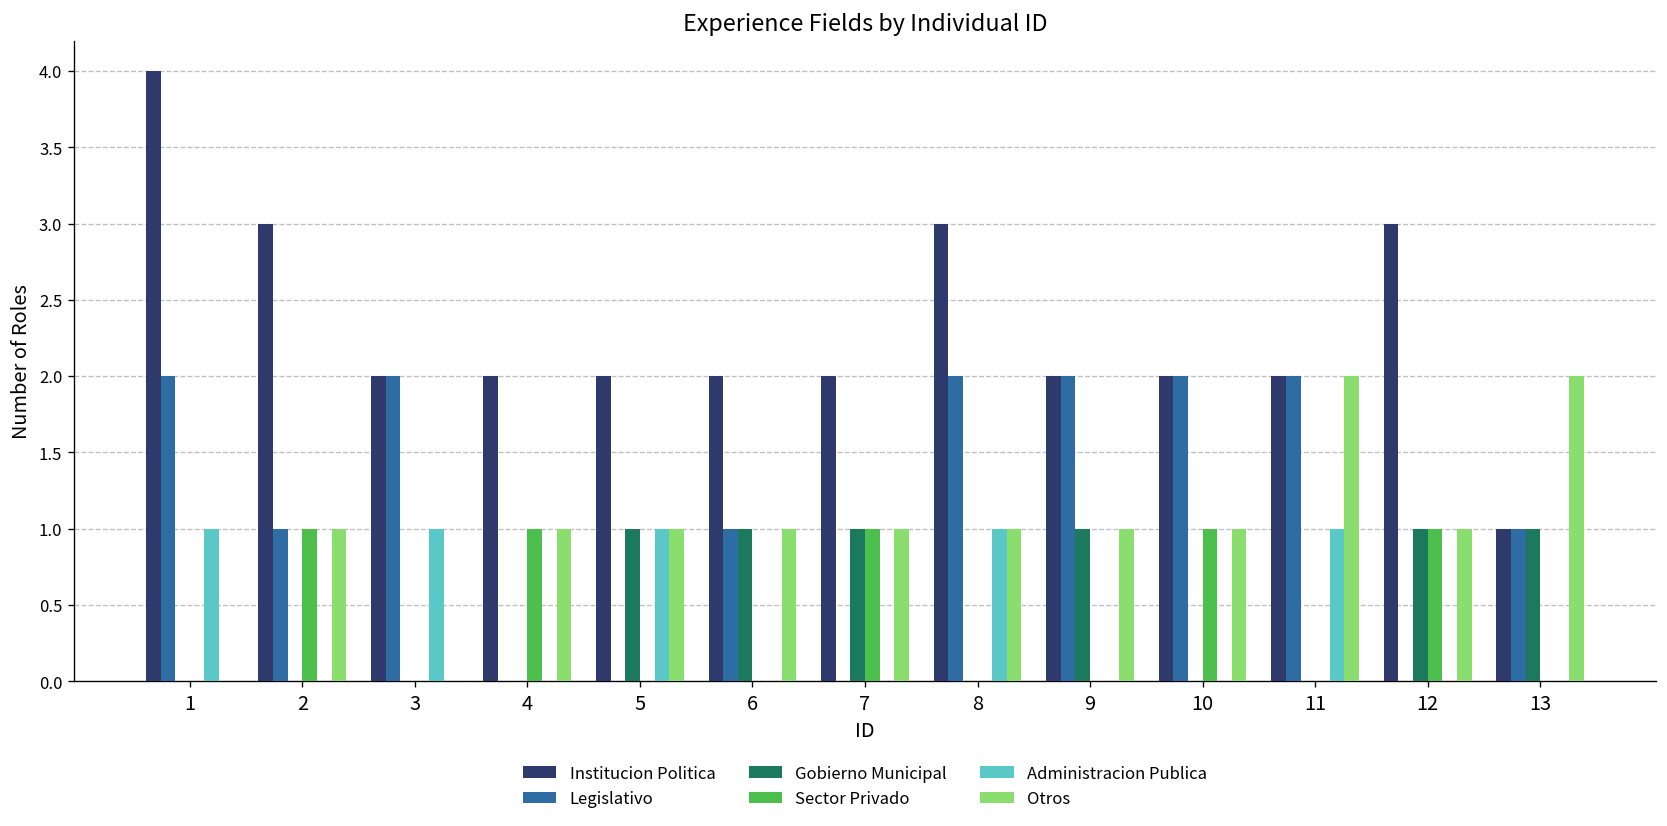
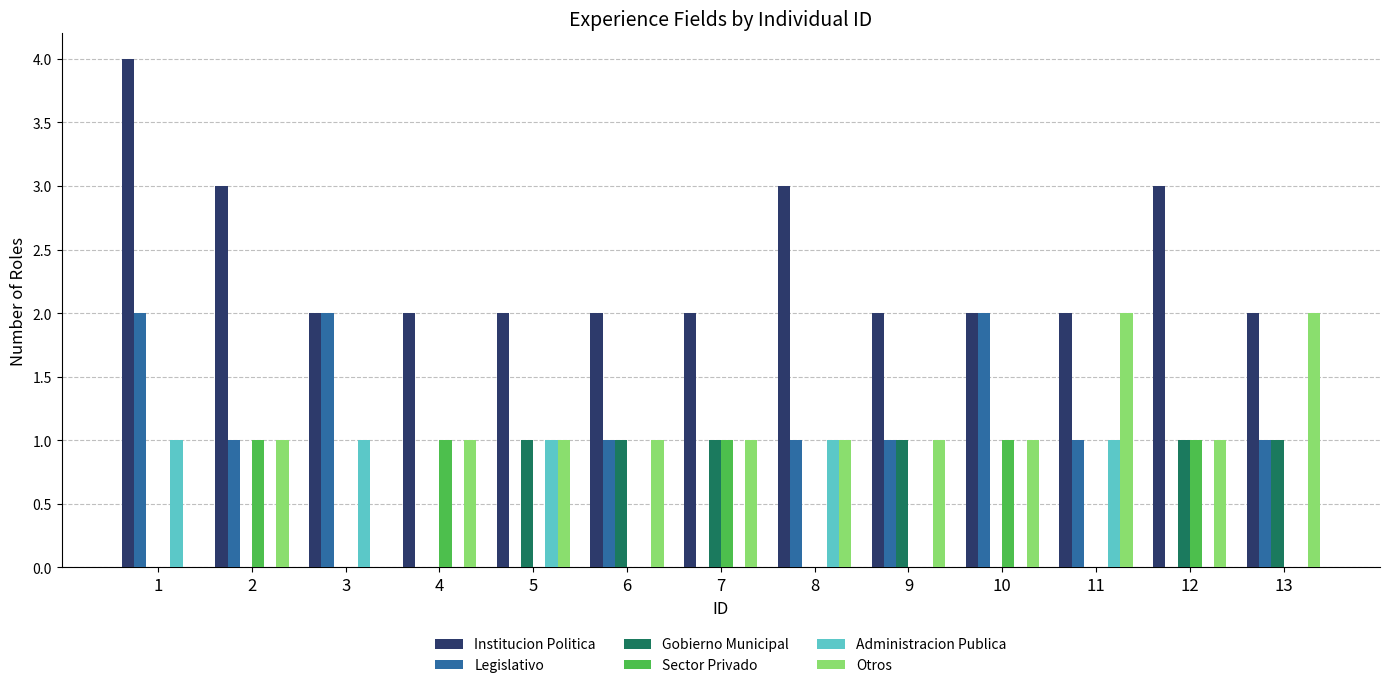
Legislativo, 8: 2 -> 1
Legislativo, 9: 2 -> 1
Legislativo, 11: 2 -> 1
Institucion Politica, 13: 1 -> 2
